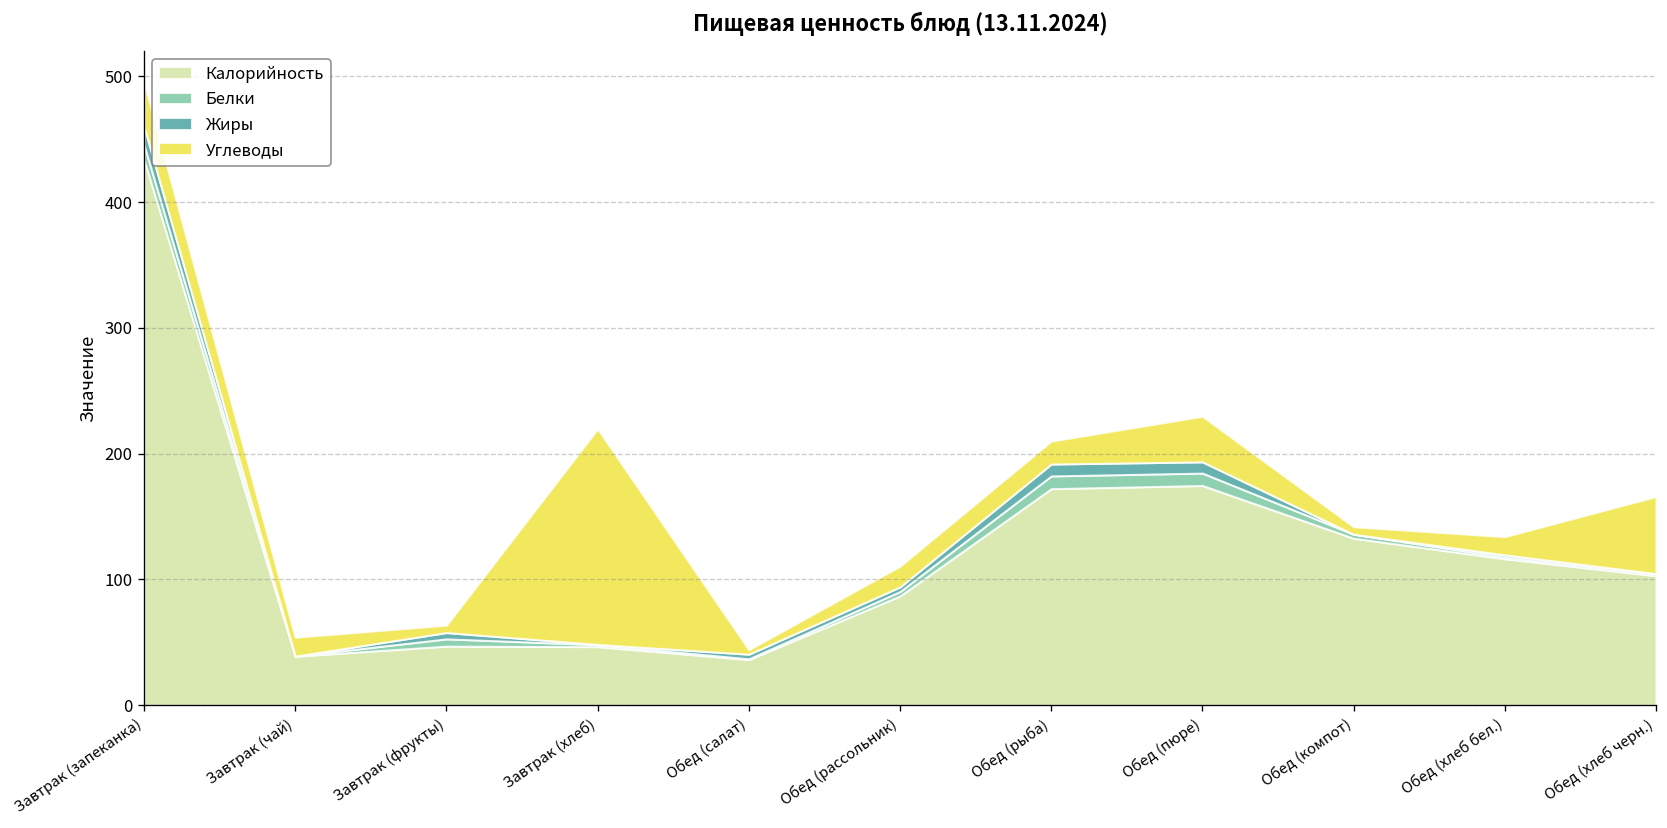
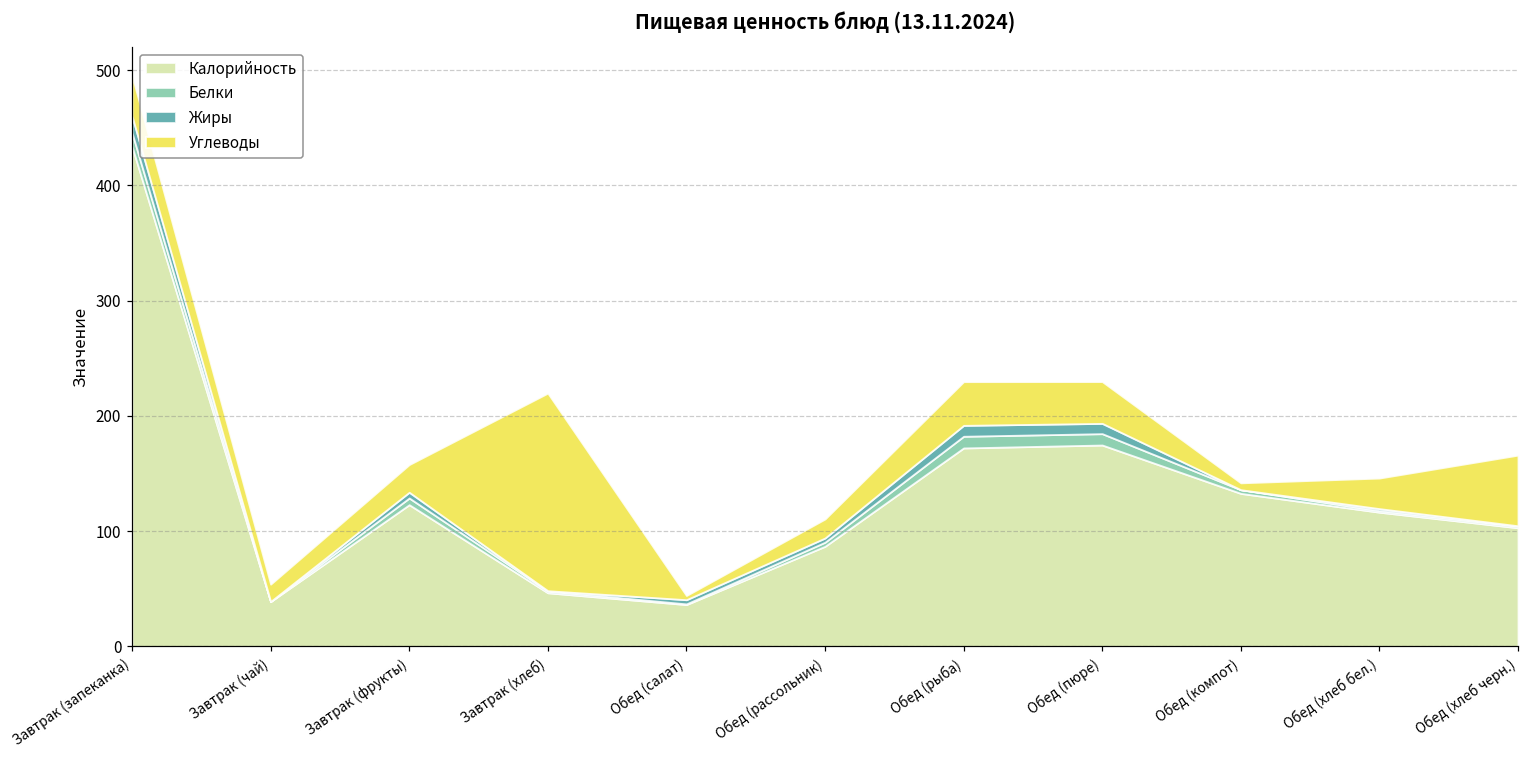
Калорийность, Завтрак (фрукты): 47 -> 123
Углеводы, Завтрак (фрукты): 6 -> 24
Углеводы, Обед (рыба): 18 -> 38
Углеводы, Обед (хлеб бел.): 14 -> 27
